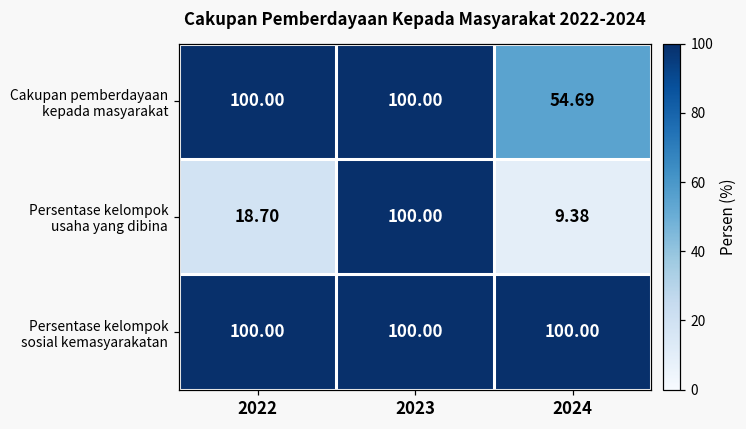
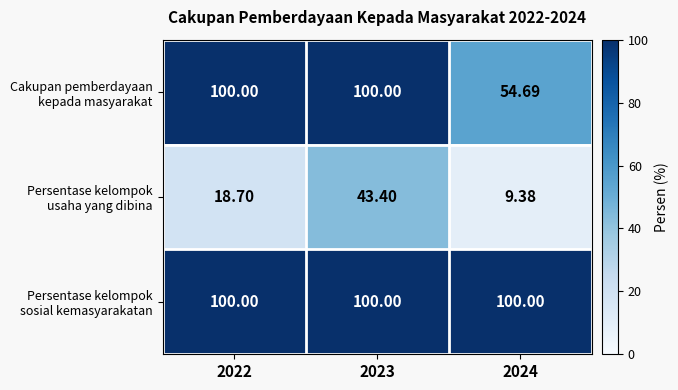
Persentase kelompok usaha yang dibina, 2023: 100.00 -> 43.40
